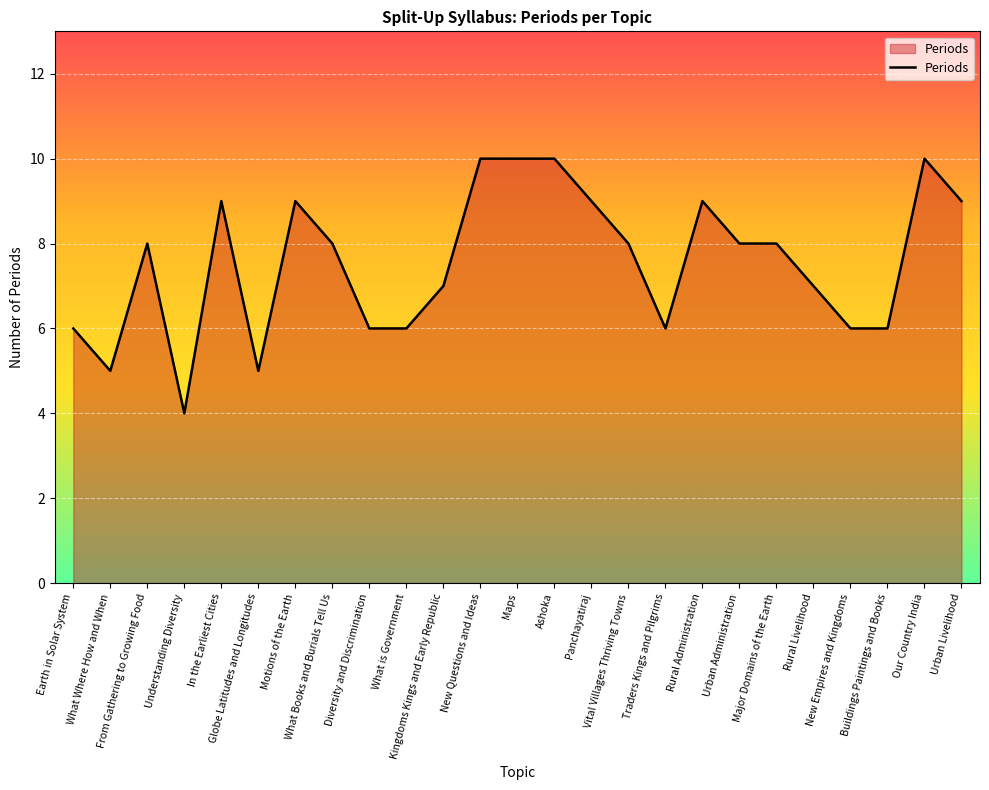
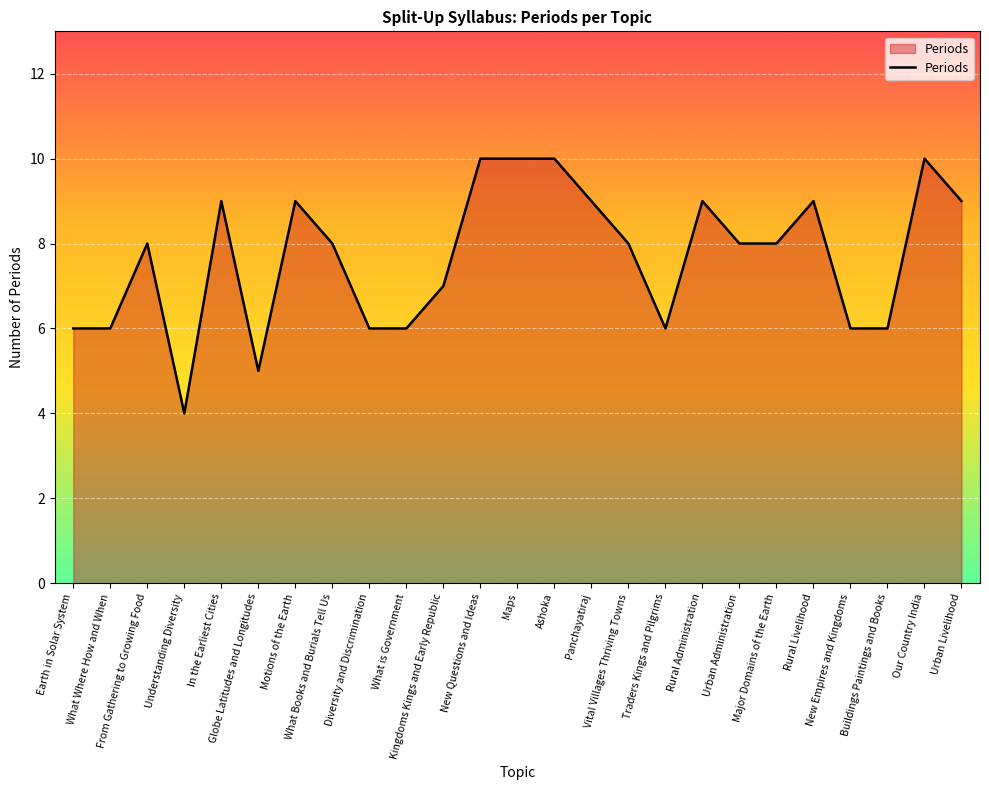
What Where How and When: 5 -> 6
Rural Livelihood: 7 -> 9
